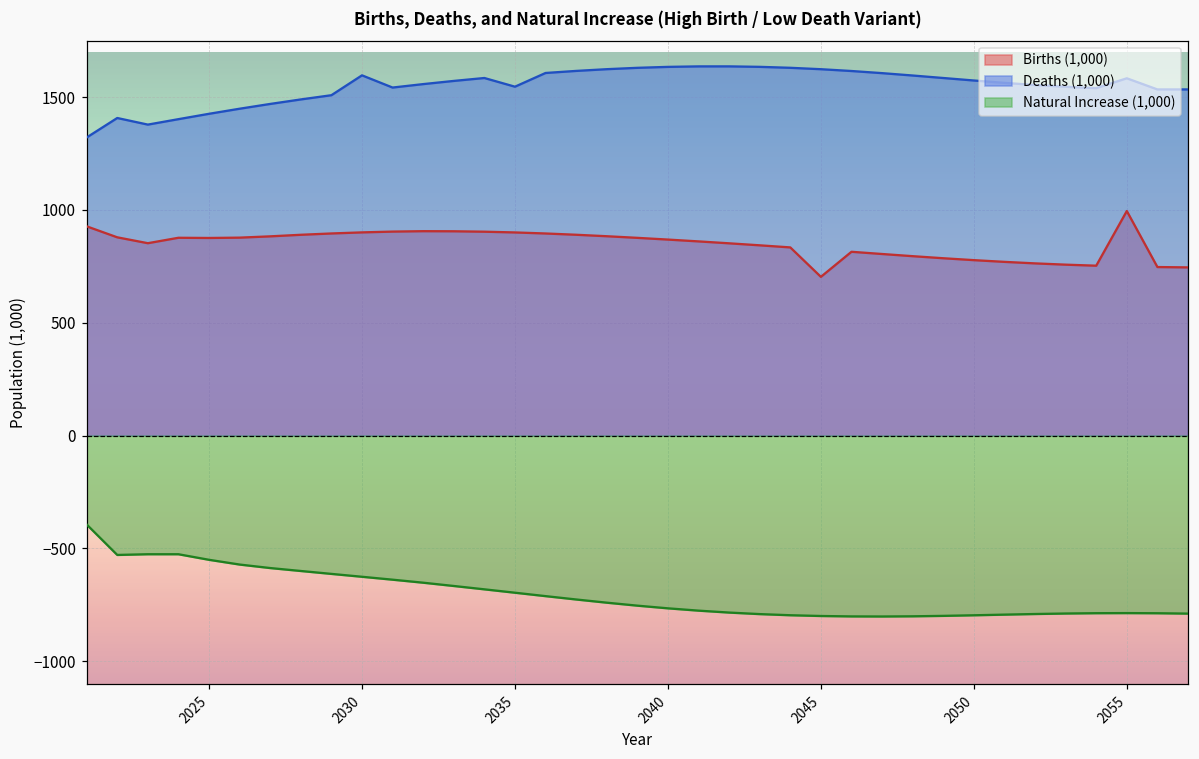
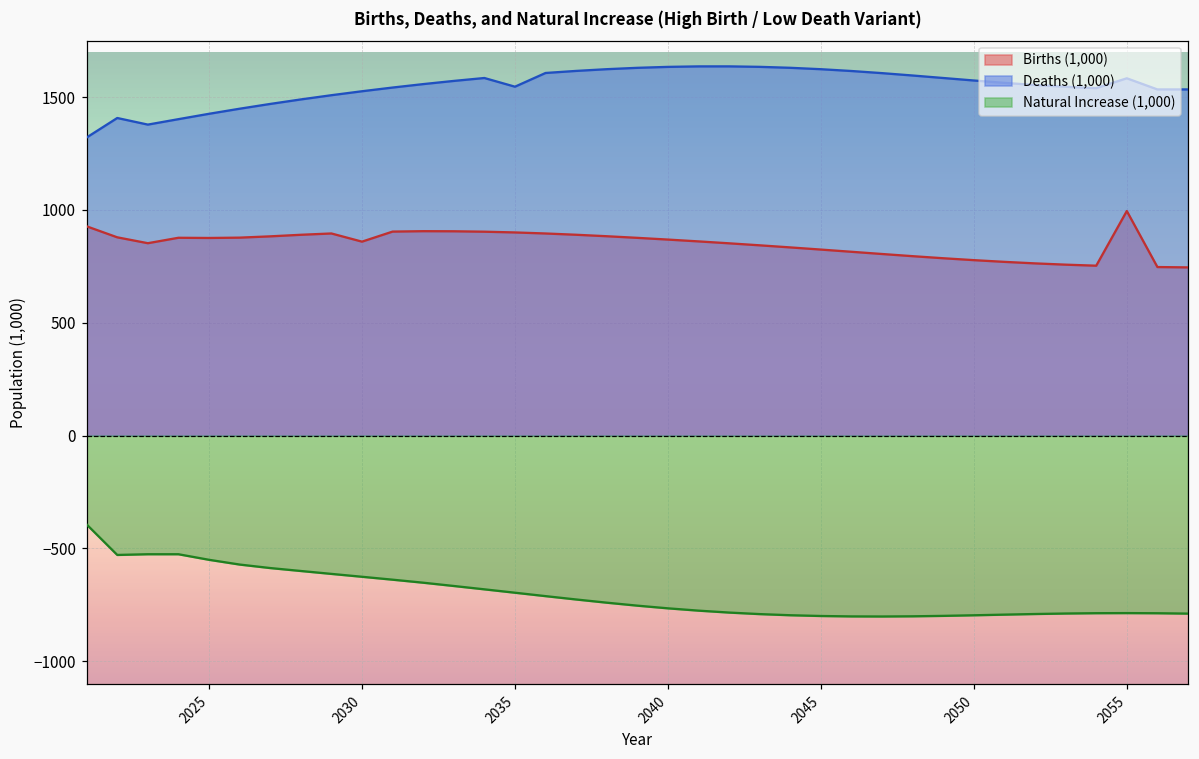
Births (1,000), 2030: 900 -> 860
Deaths (1,000), 2030: 1600 -> 1530
Births (1,000), 2045: 700 -> 820
